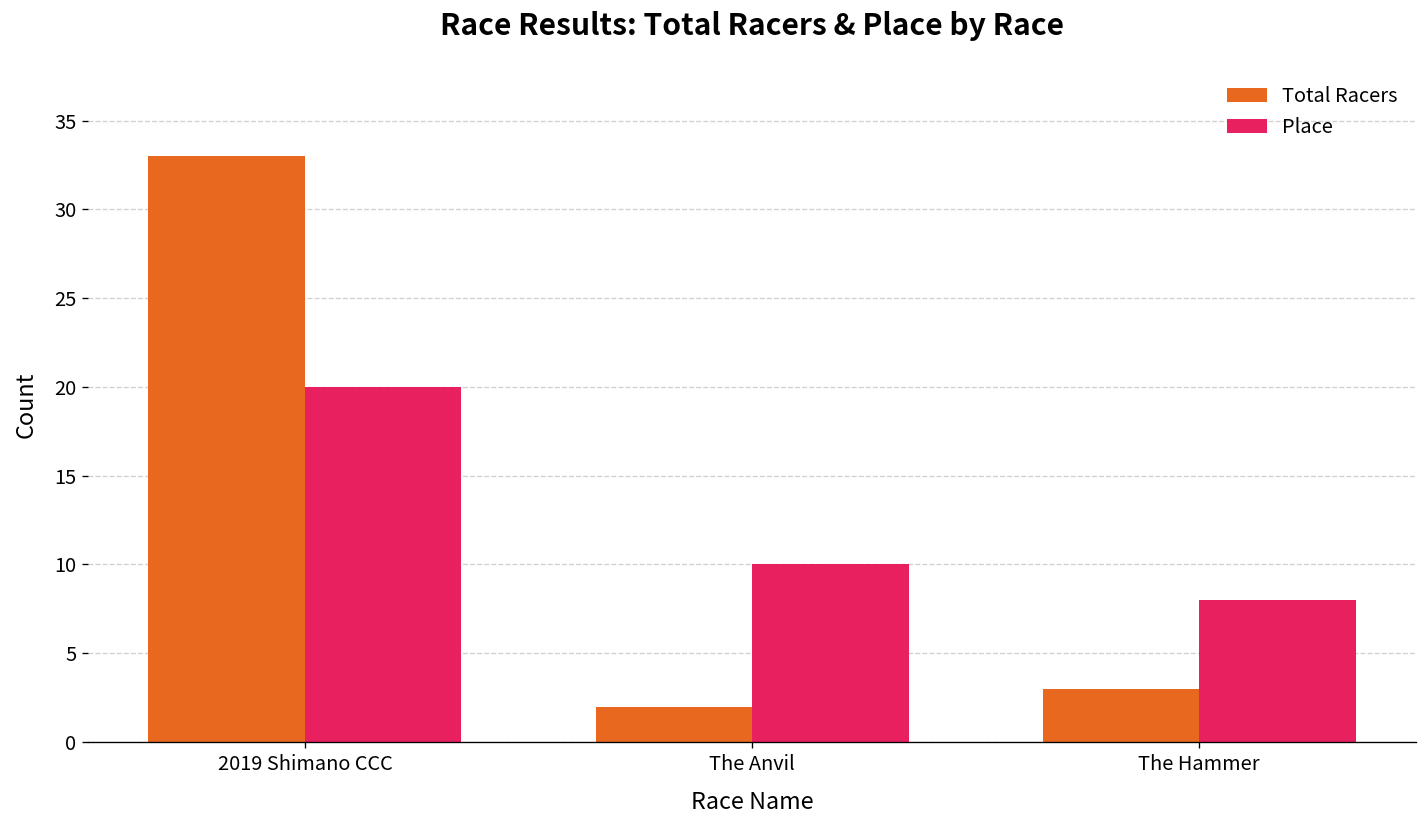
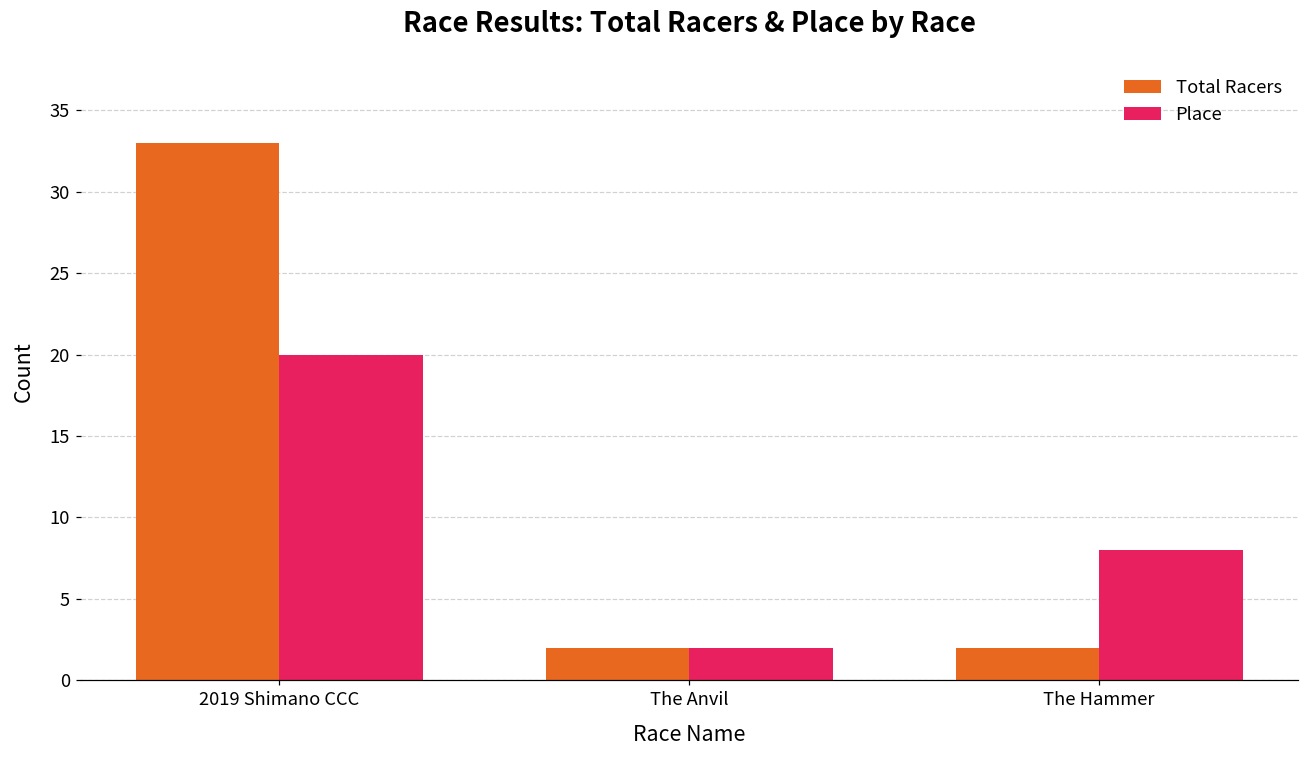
Place, The Anvil: 10 -> 2
Total Racers, The Hammer: 3 -> 2
